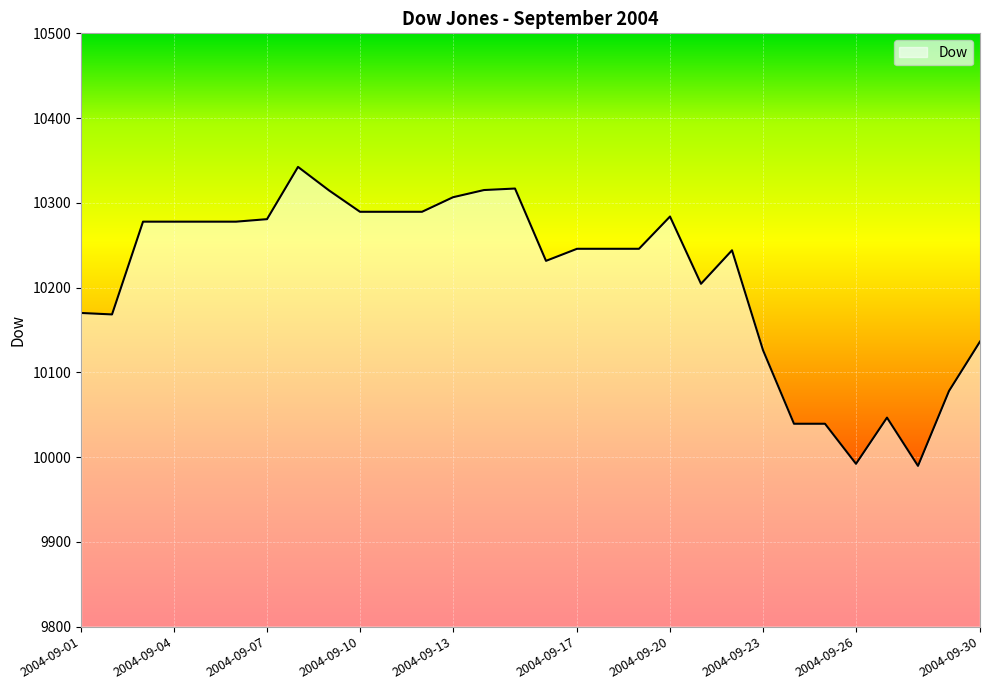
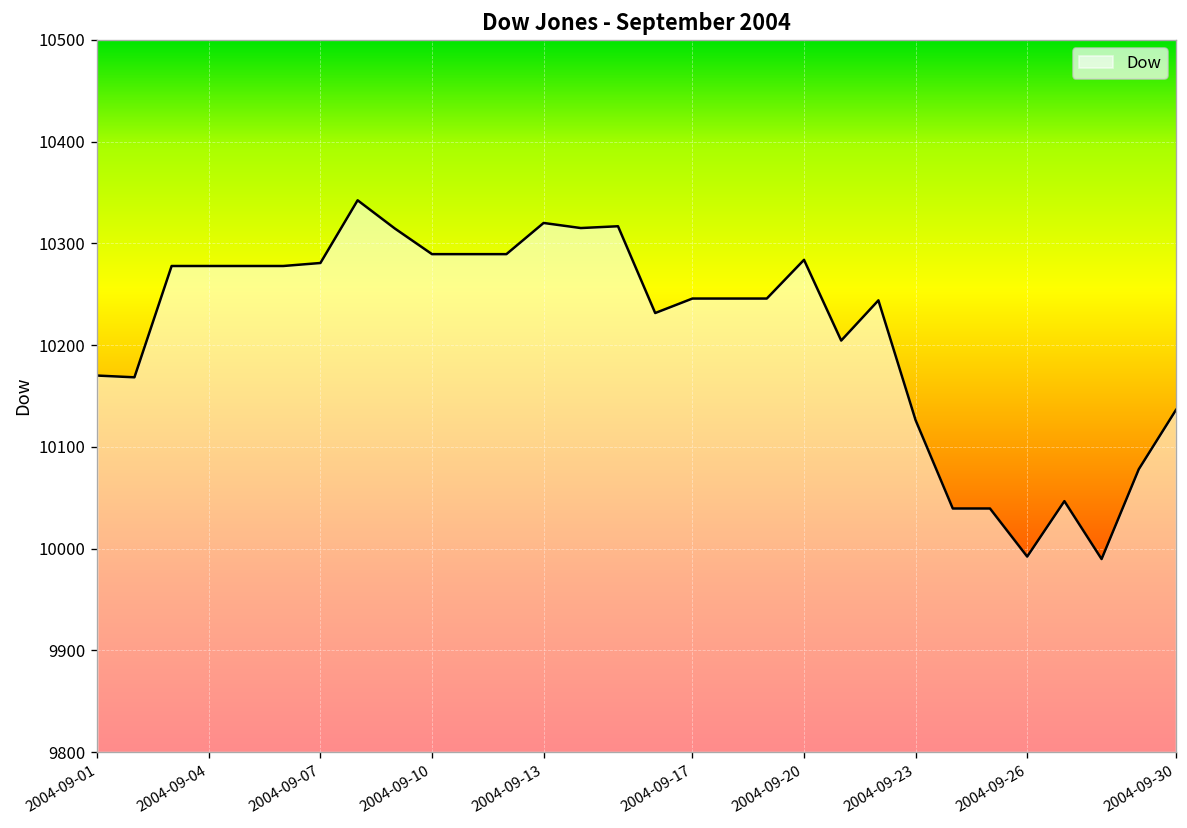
2004-09-13: 10310 -> 10320
